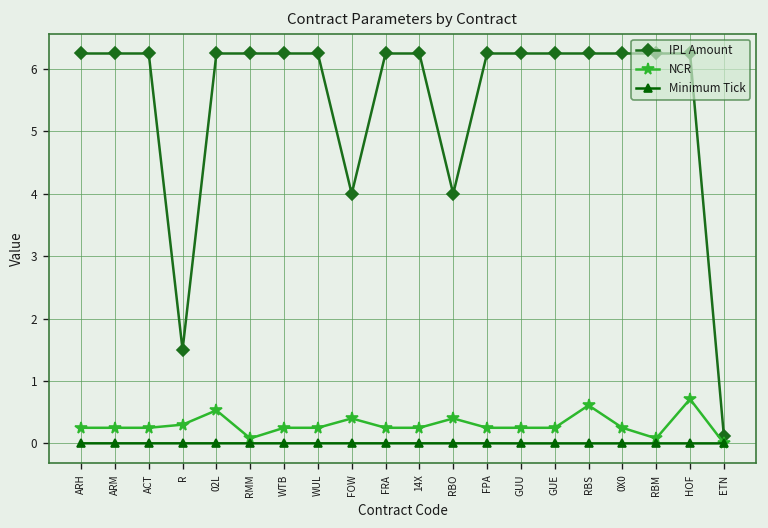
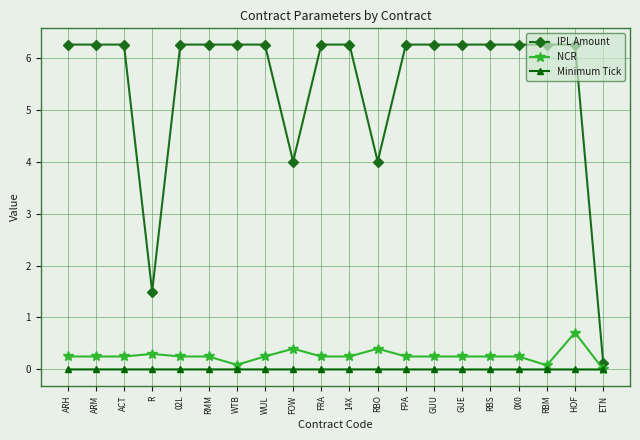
NCR, 02L: 0.5 -> 0.3
NCR, RMM: 0.1 -> 0.3
NCR, WTB: 0.3 -> 0.1
NCR, RBS: 0.6 -> 0.3
